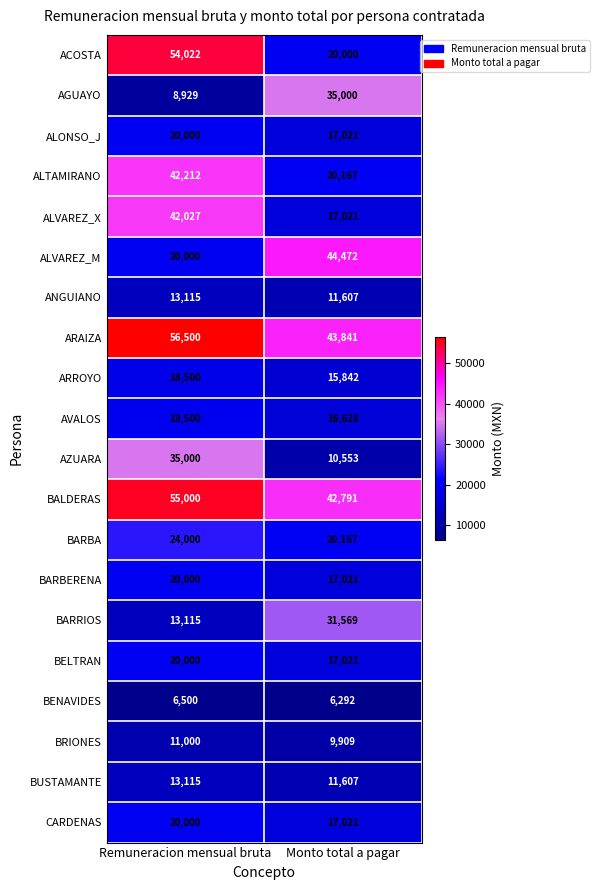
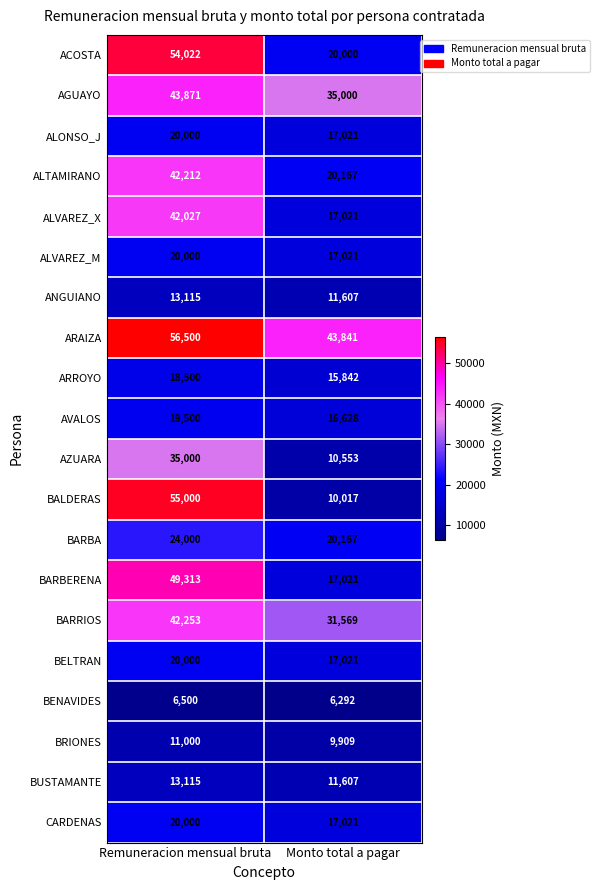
AGUAYO, Remuneracion mensual bruta: 8,929 -> 43,871
ALVAREZ_M, Monto total a pagar: 44,472 -> 17,021
BALDERAS, Monto total a pagar: 42,791 -> 10,017
BARBERENA, Remuneracion mensual bruta: 20,000 -> 49,313
BARRIOS, Remuneracion mensual bruta: 13,115 -> 42,253
